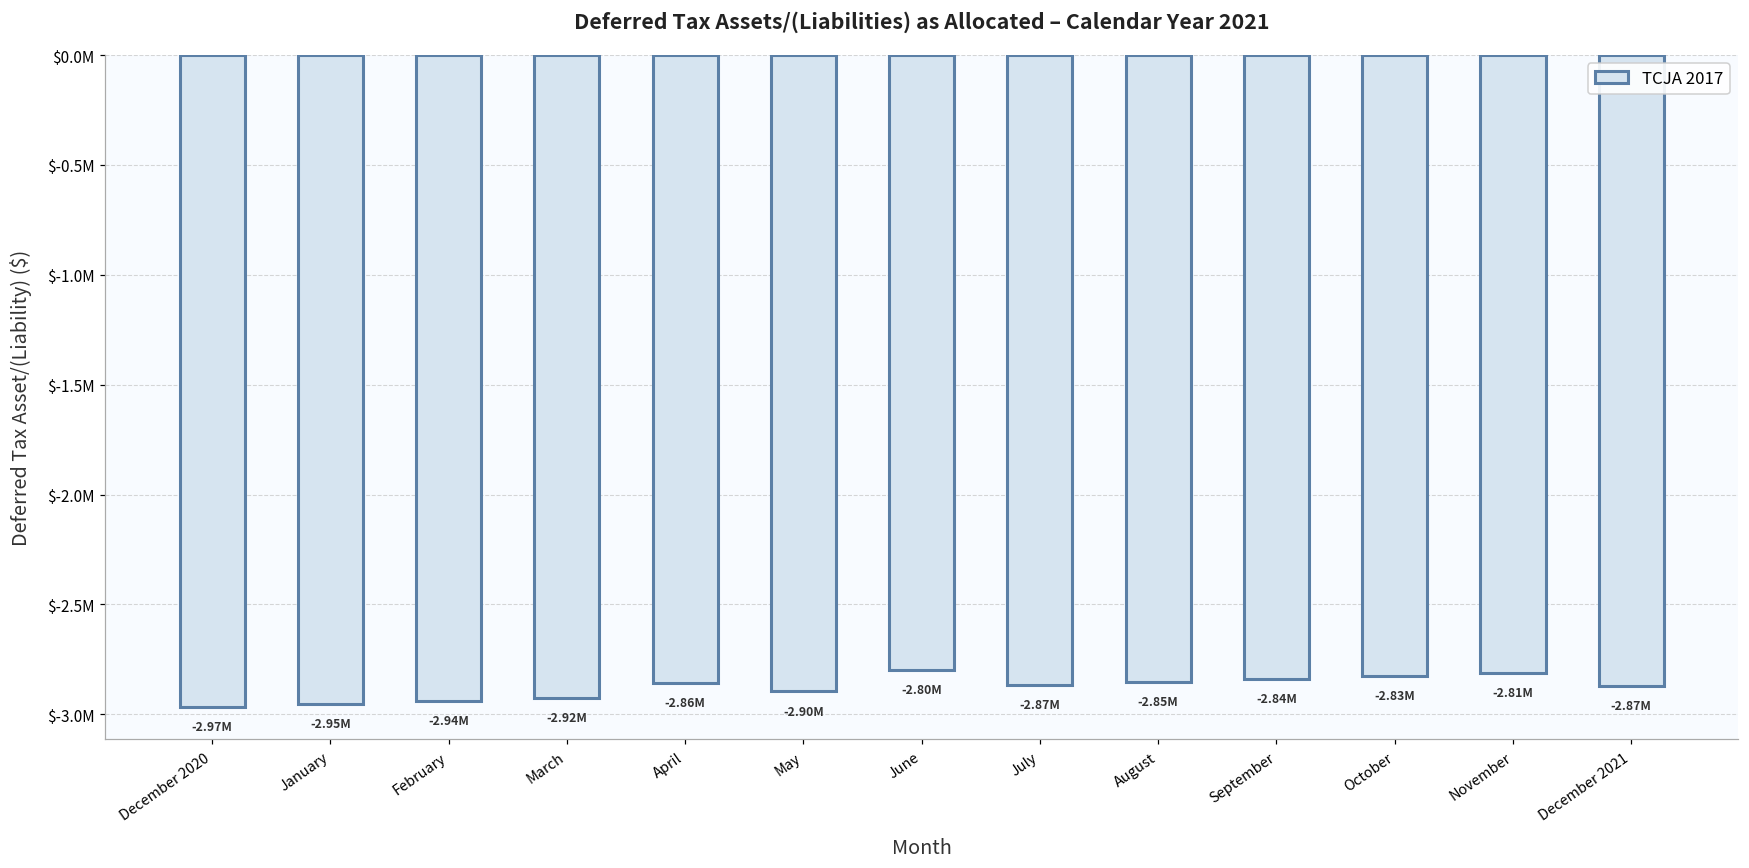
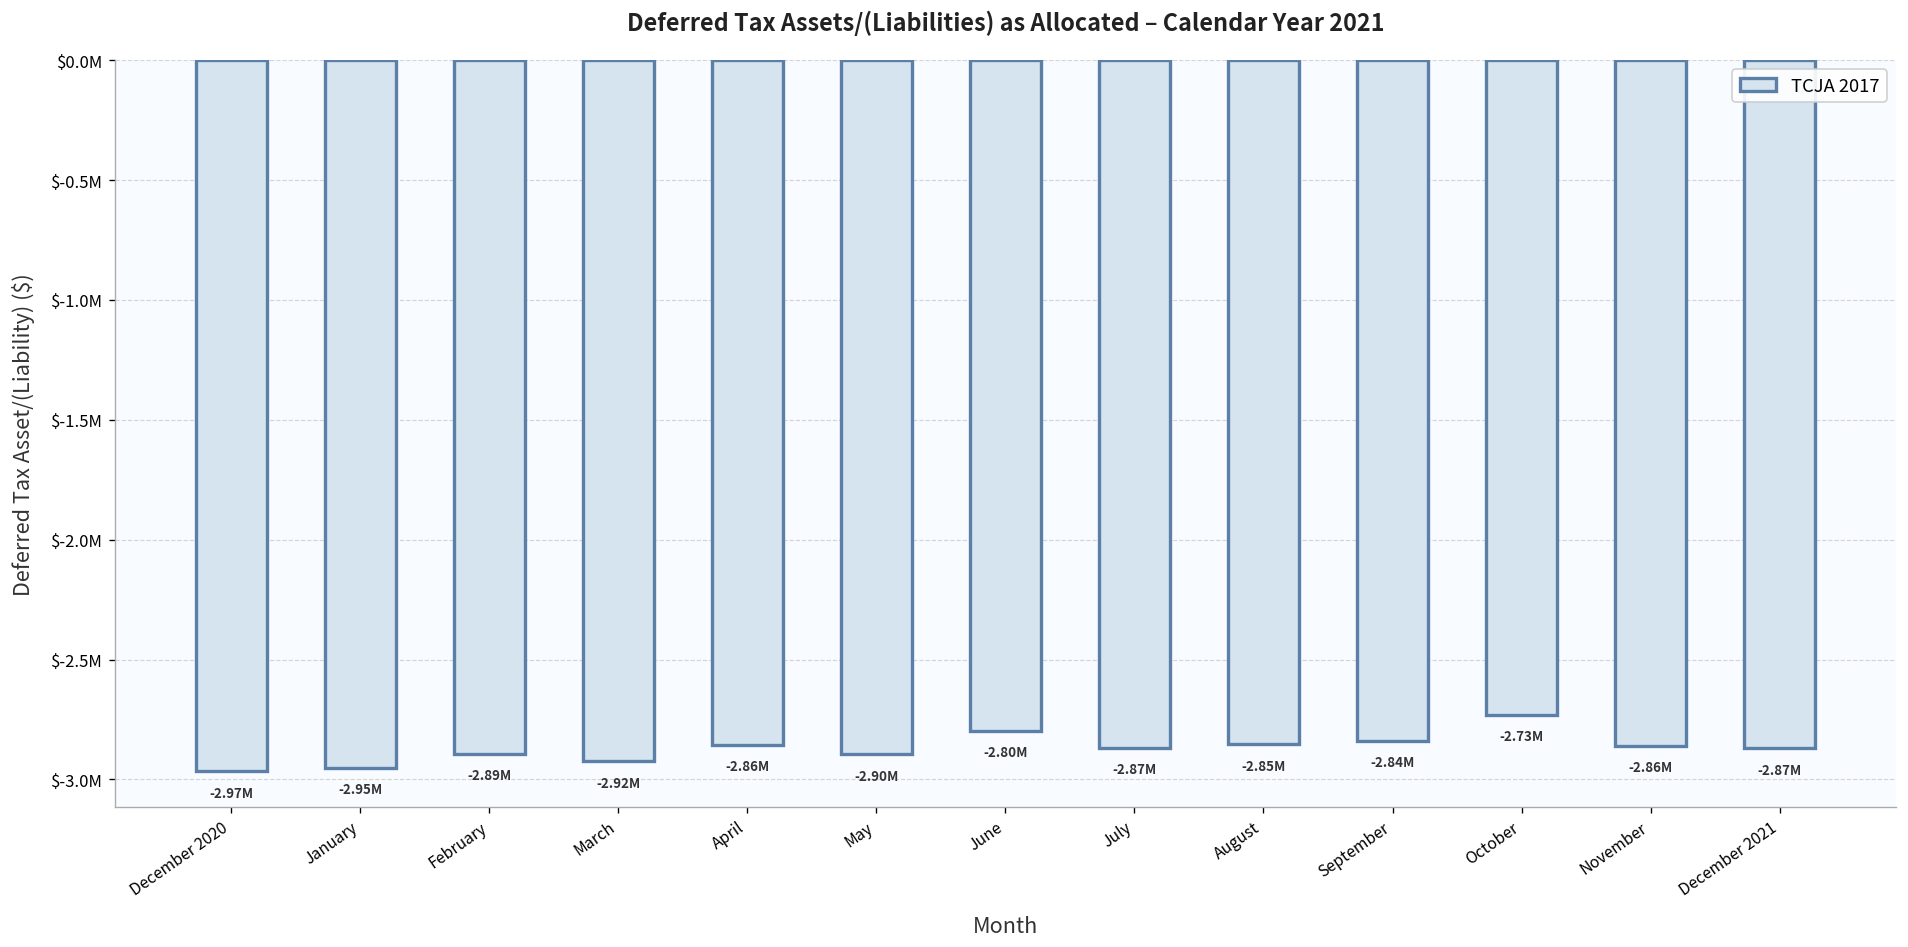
February: -2.94M -> -2.89M
October: -2.83M -> -2.73M
November: -2.81M -> -2.86M
